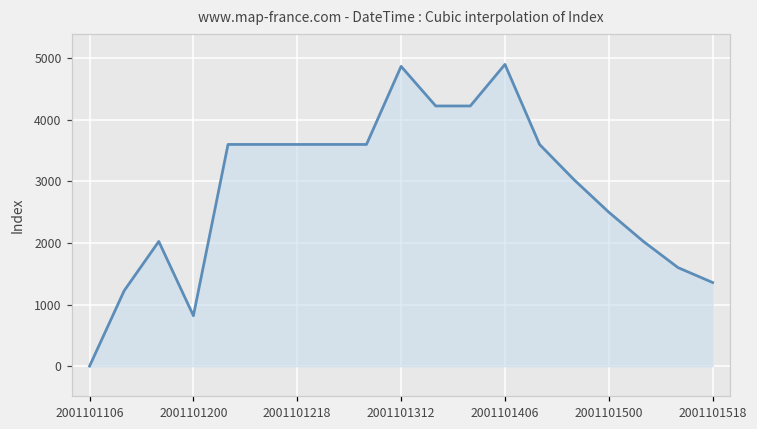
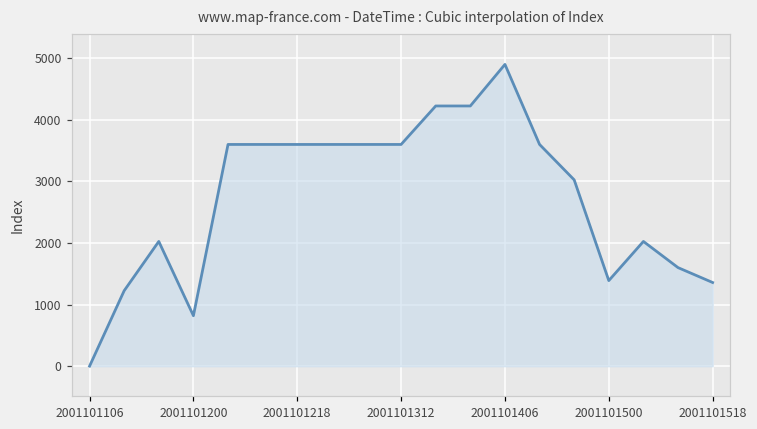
2001101312: 4900 -> 3600
2001101500: 2500 -> 1400
